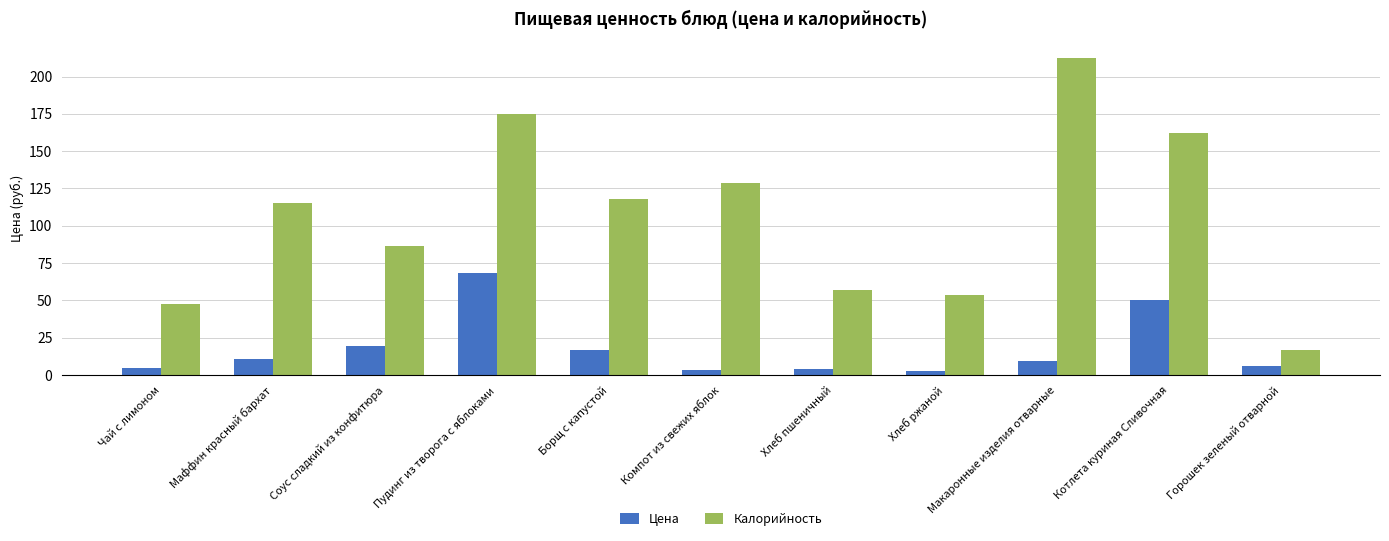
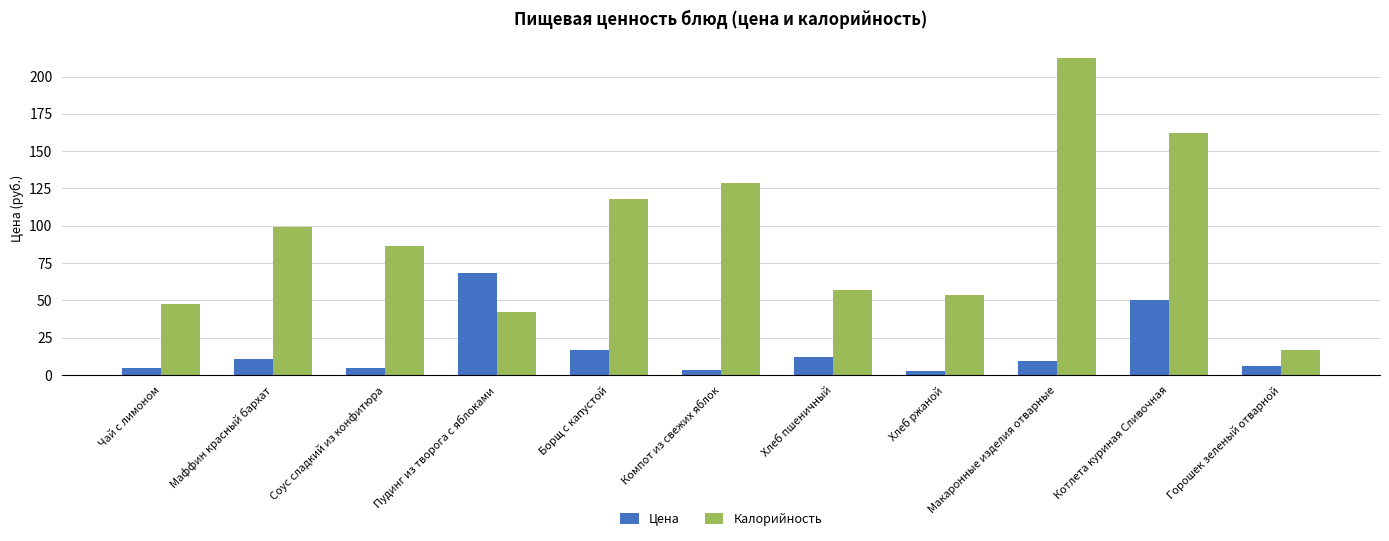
Калорийность, Маффин красный бархат: 115 -> 99
Цена, Соус сладкий из конфитюра: 20 -> 5
Калорийность, Пудинг из творога с яблоками: 175 -> 42
Цена, Хлеб пшеничный: 4 -> 12
